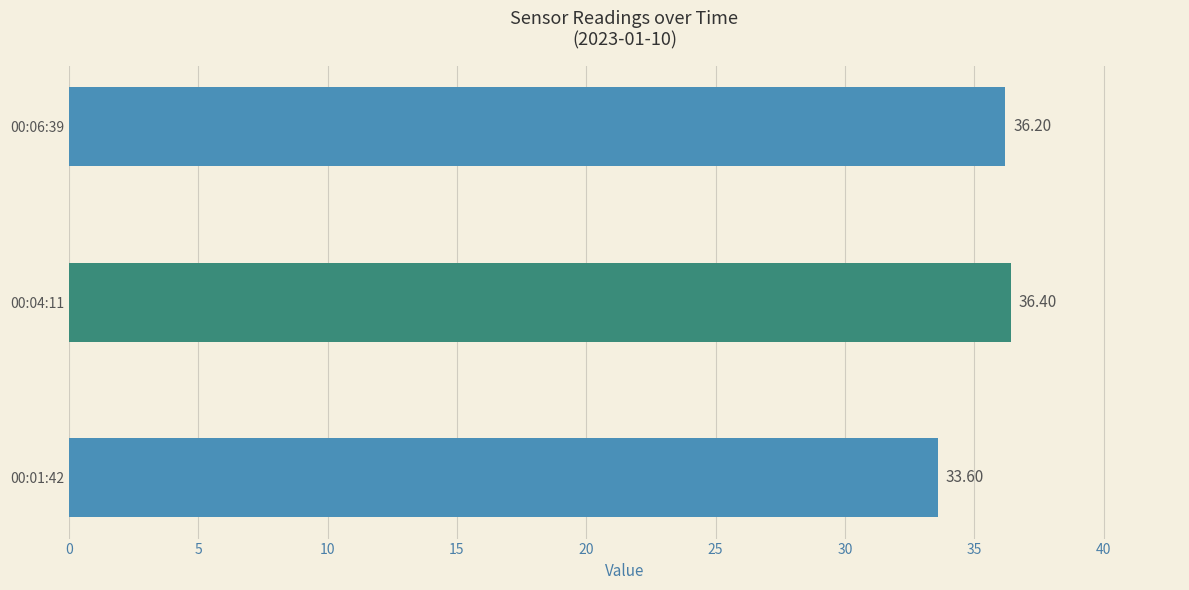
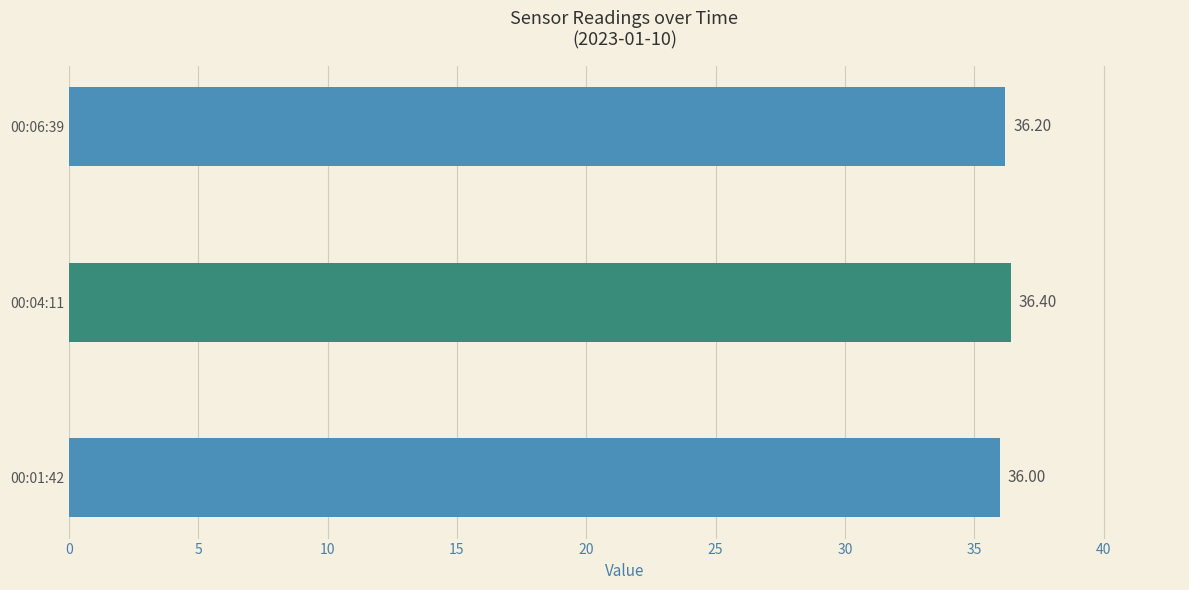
00:01:42: 33.60 -> 36.00
